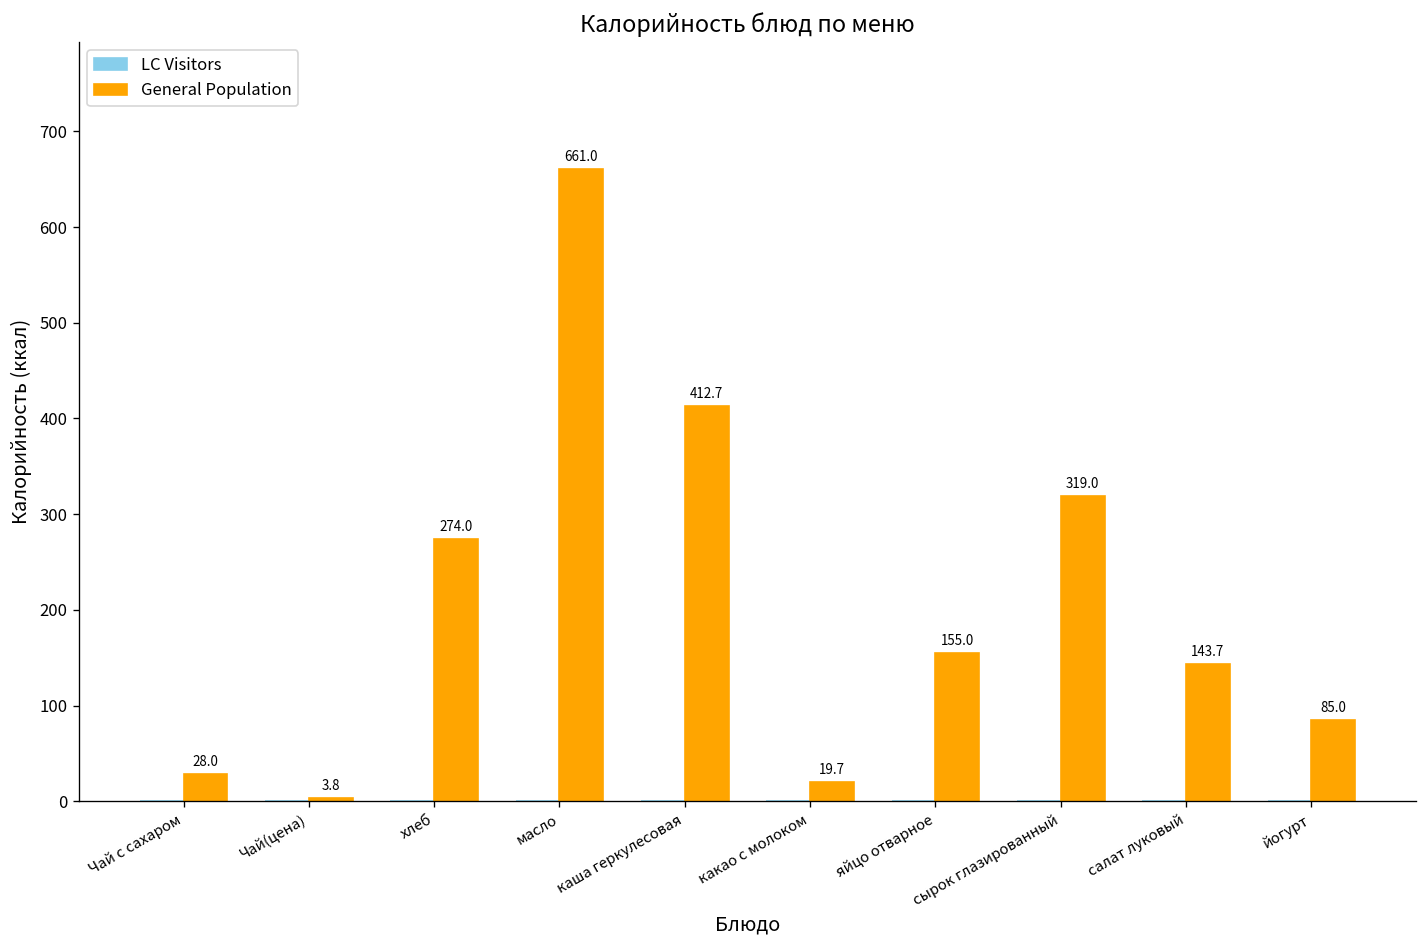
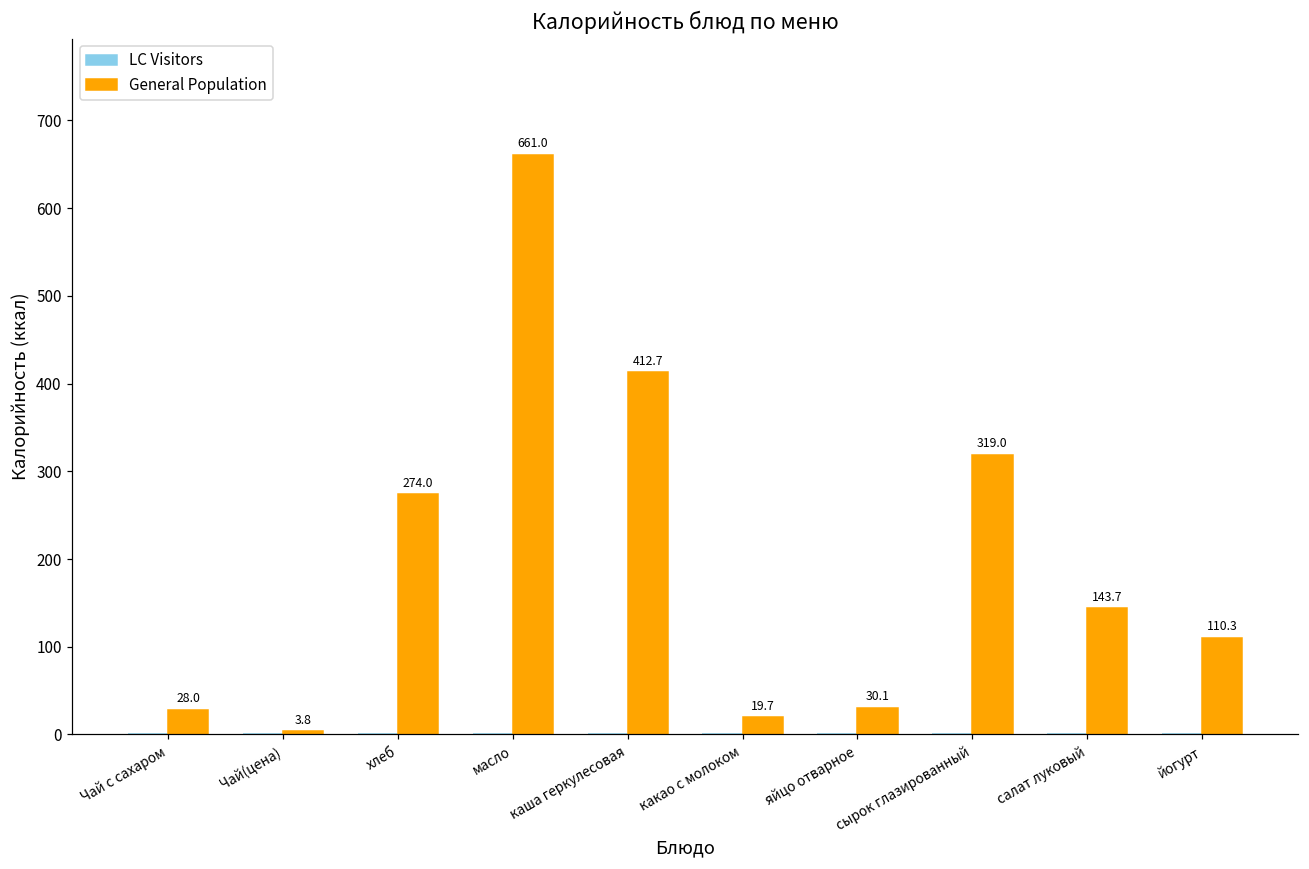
General Population, яйцо отварное: 155.0 -> 30.1
General Population, йогурт: 85.0 -> 110.3
